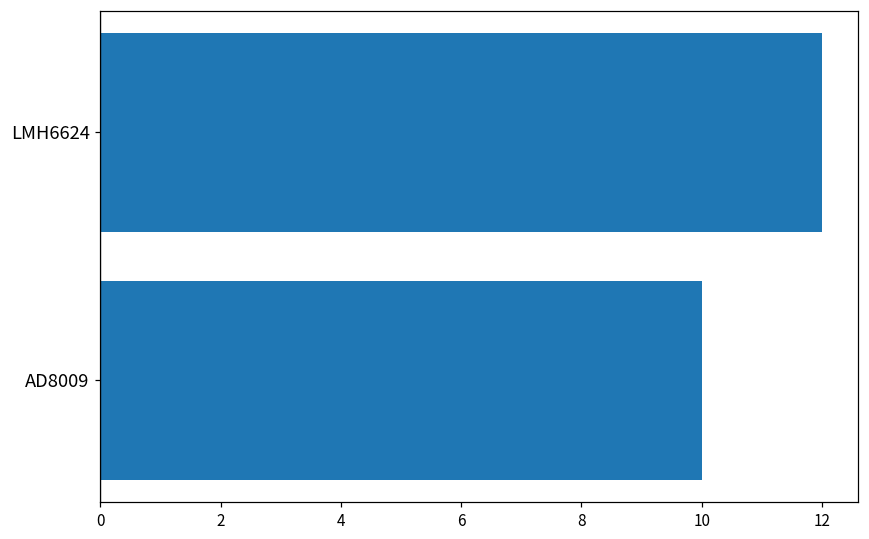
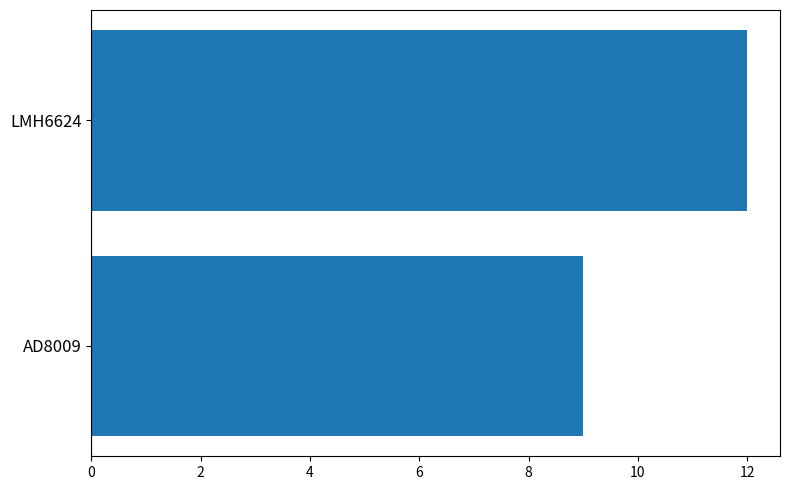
AD8009: 10 -> 9
